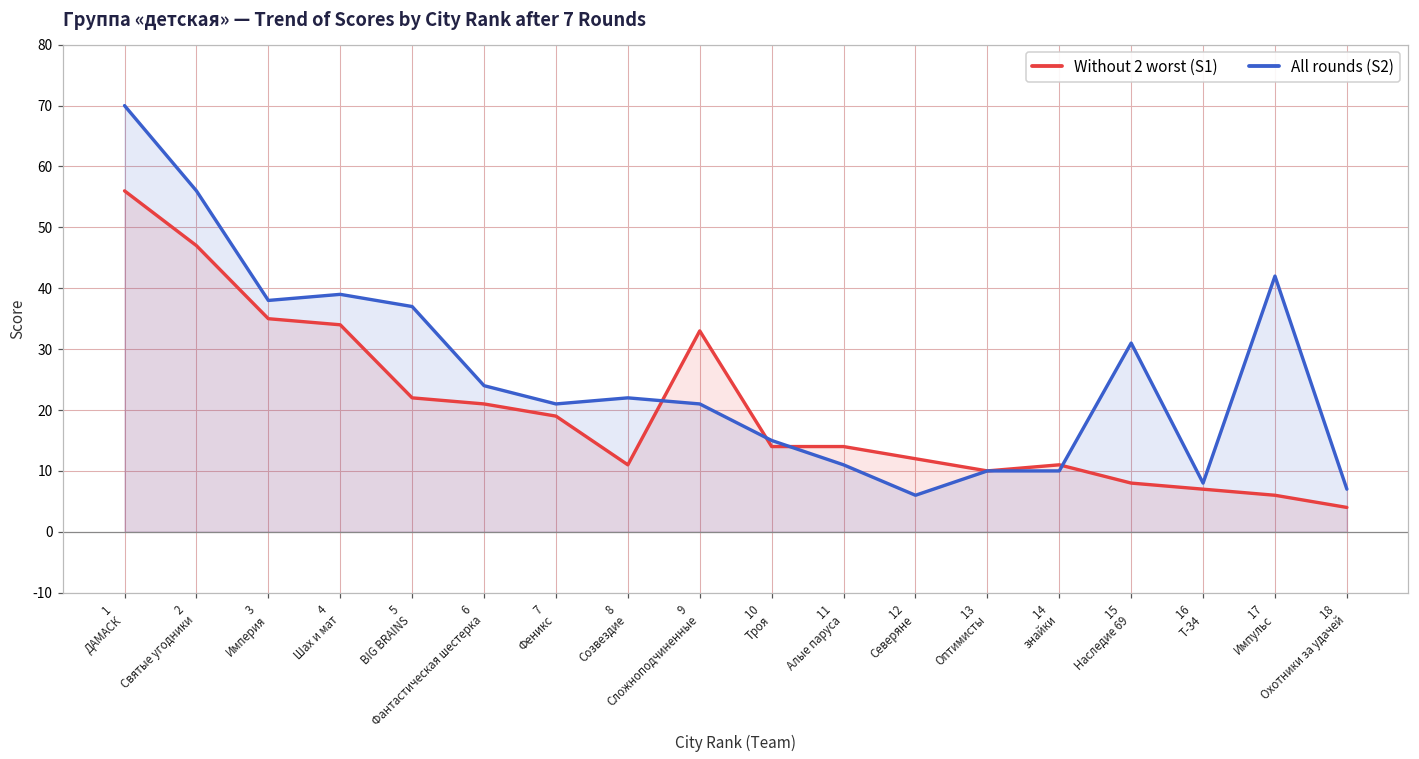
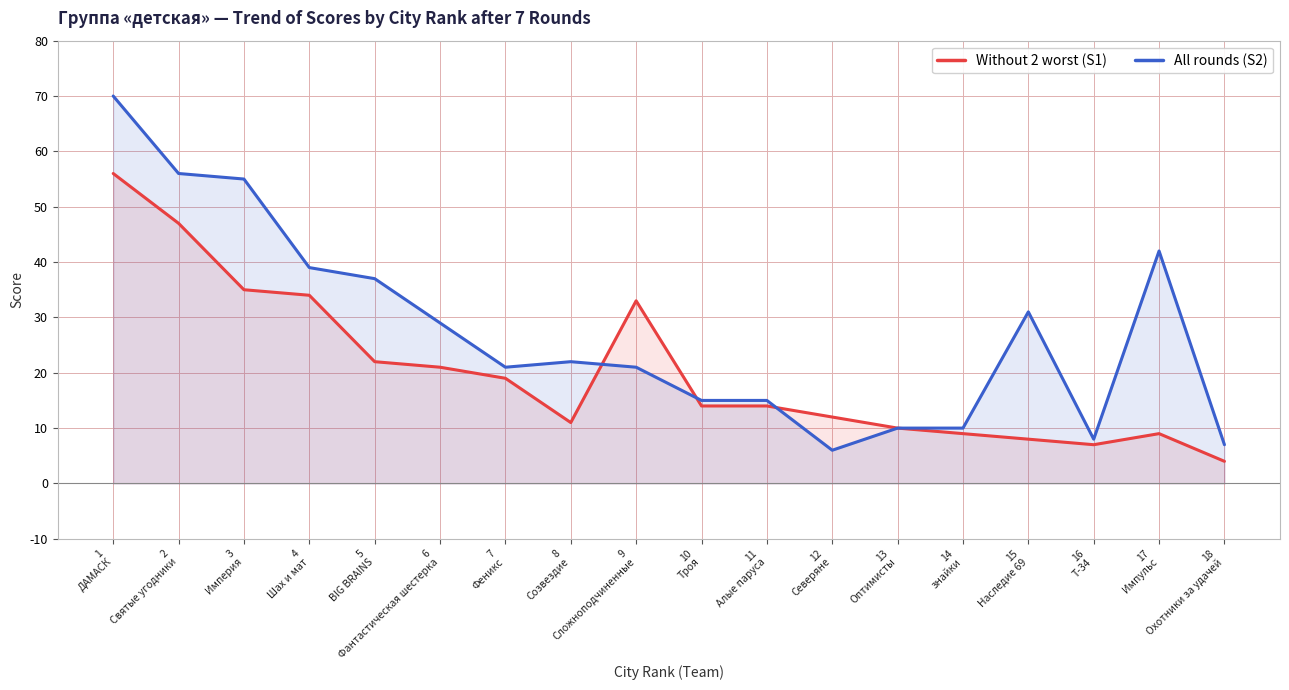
All rounds (S2), 3 Империя: 38 -> 55
All rounds (S2), 6 Фантастическая шестерка: 24 -> 29
All rounds (S2), 11 Алые паруса: 11 -> 15
Without 2 worst (S1), 14 знайки: 11 -> 9
Without 2 worst (S1), 17 Импульс: 6 -> 9
